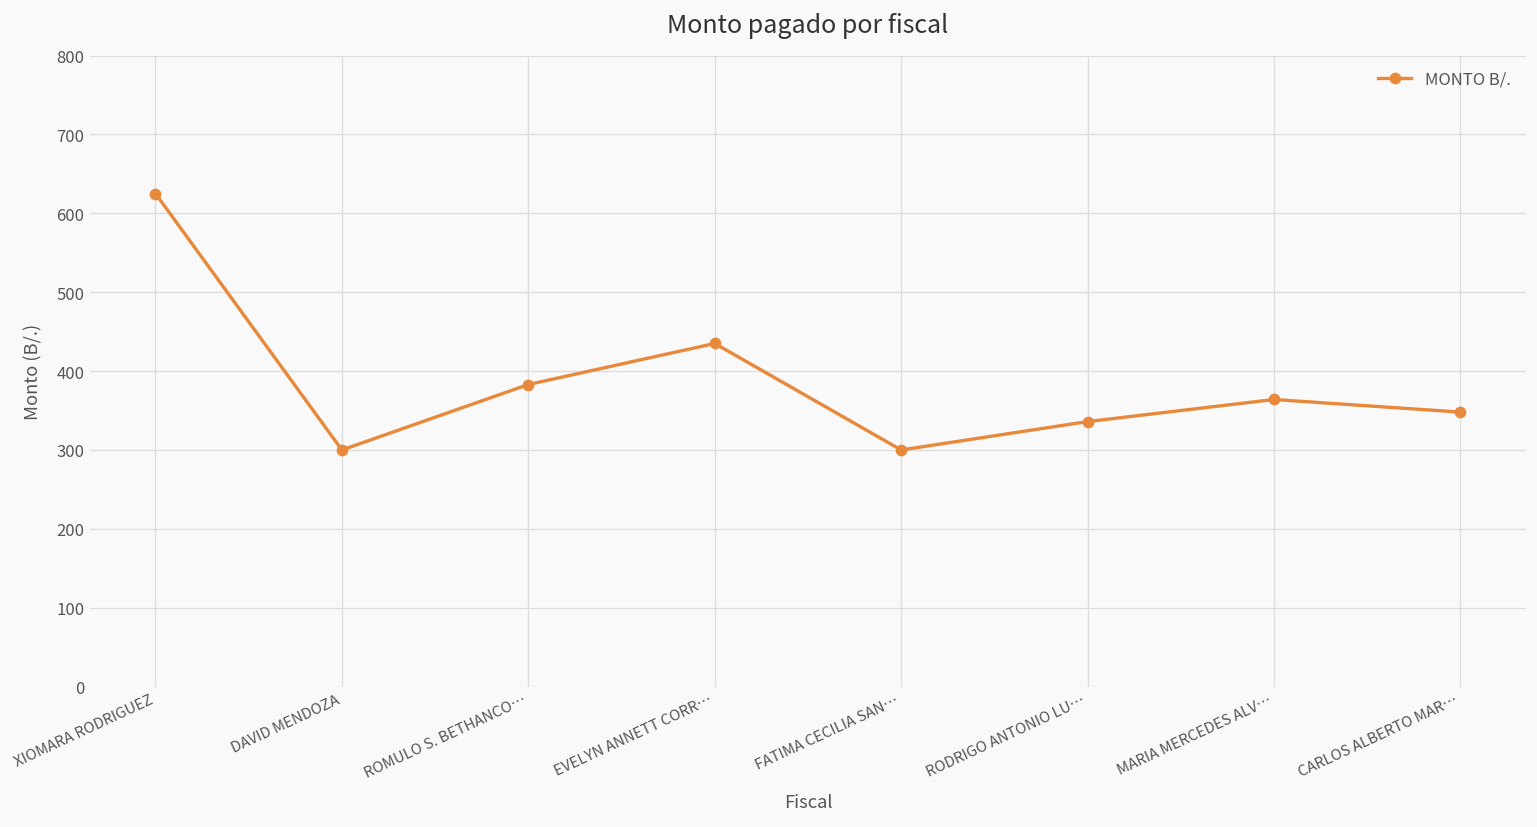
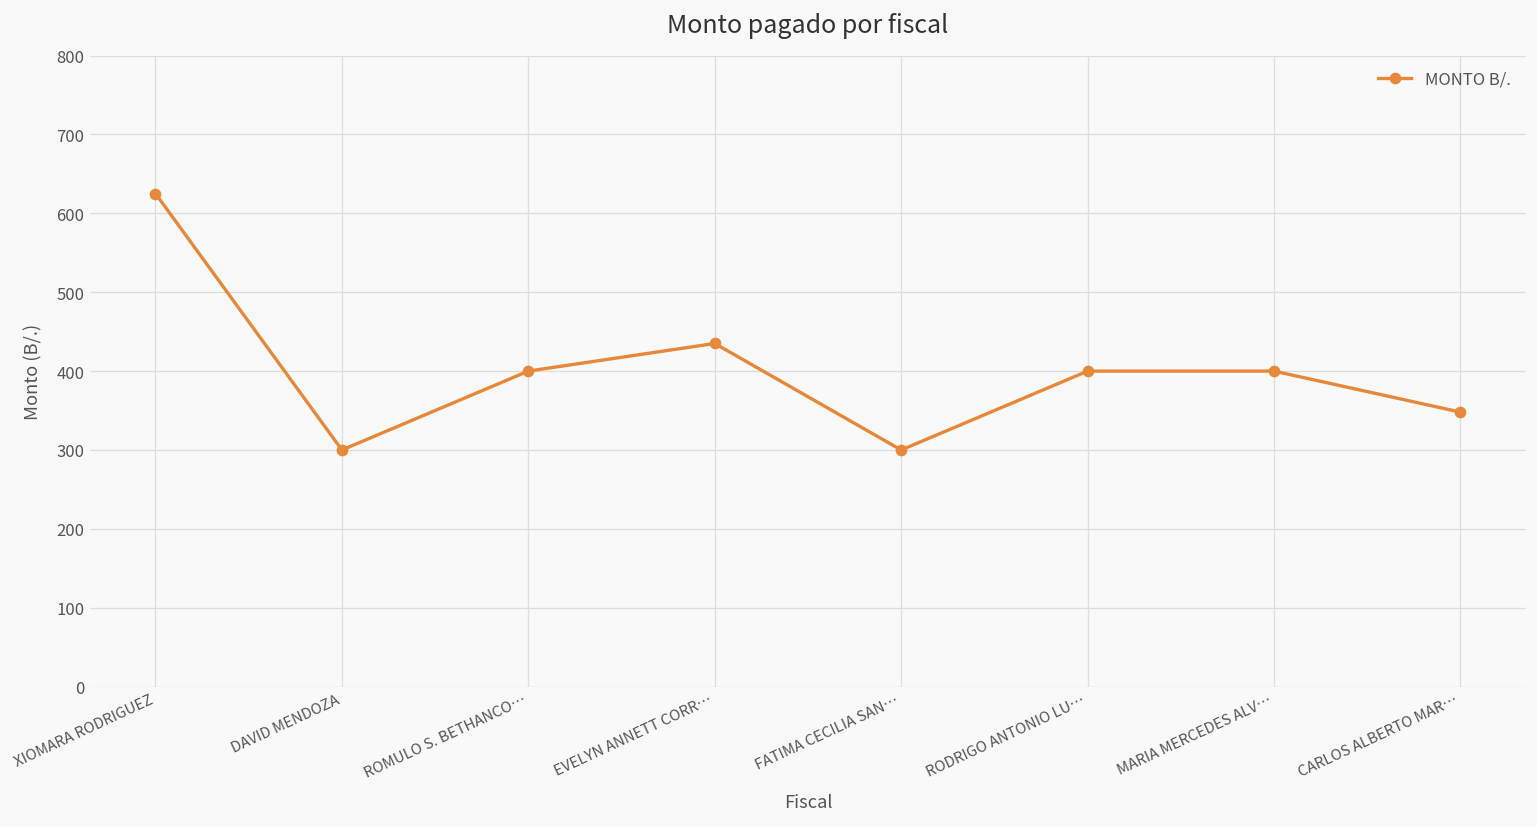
ROMULO S. BETHANCO…: 380 -> 400
RODRIGO ANTONIO LU…: 340 -> 400
MARIA MERCEDES ALV…: 360 -> 400
